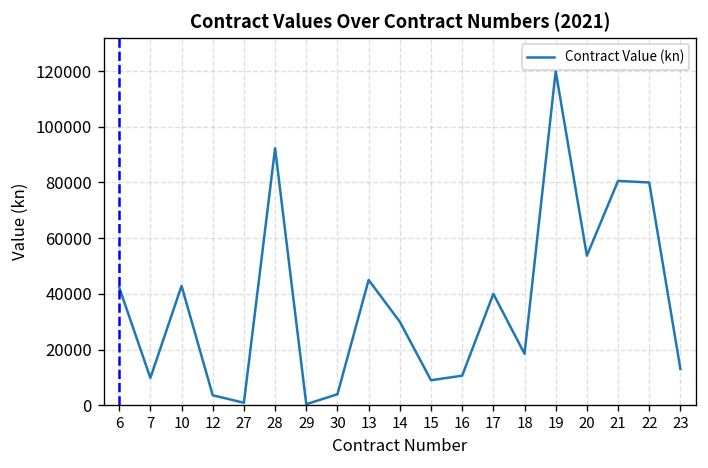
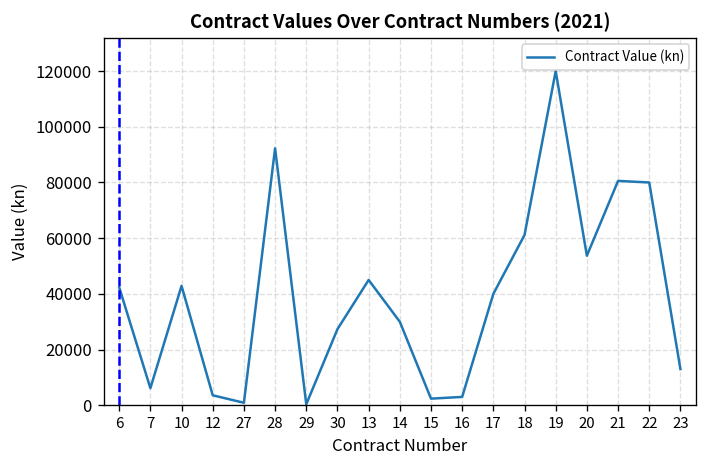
7: 10000 -> 6000
30: 4000 -> 27000
15: 9000 -> 2000
16: 11000 -> 3000
18: 19000 -> 61000
